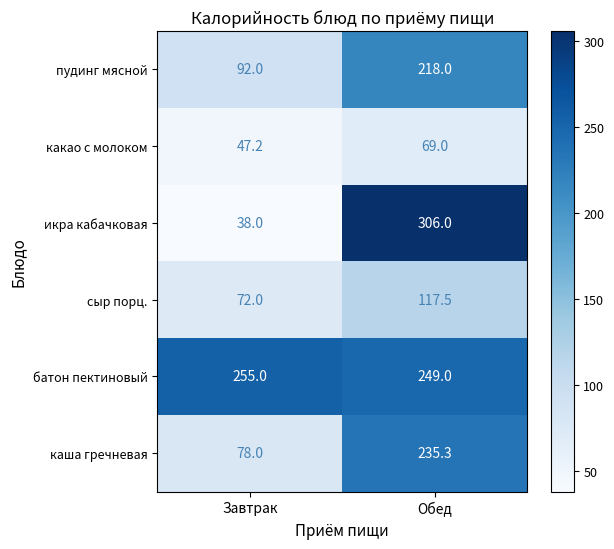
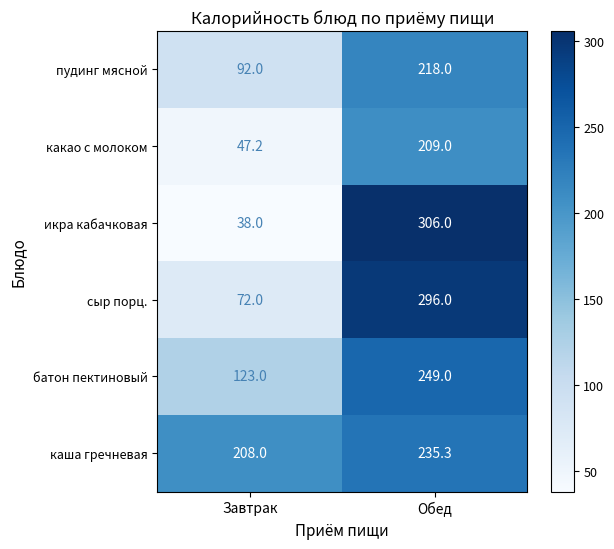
какао с молоком, Обед: 69.0 -> 209.0
сыр порц., Обед: 117.5 -> 296.0
батон пектиновый, Завтрак: 255.0 -> 123.0
каша гречневая, Завтрак: 78.0 -> 208.0
